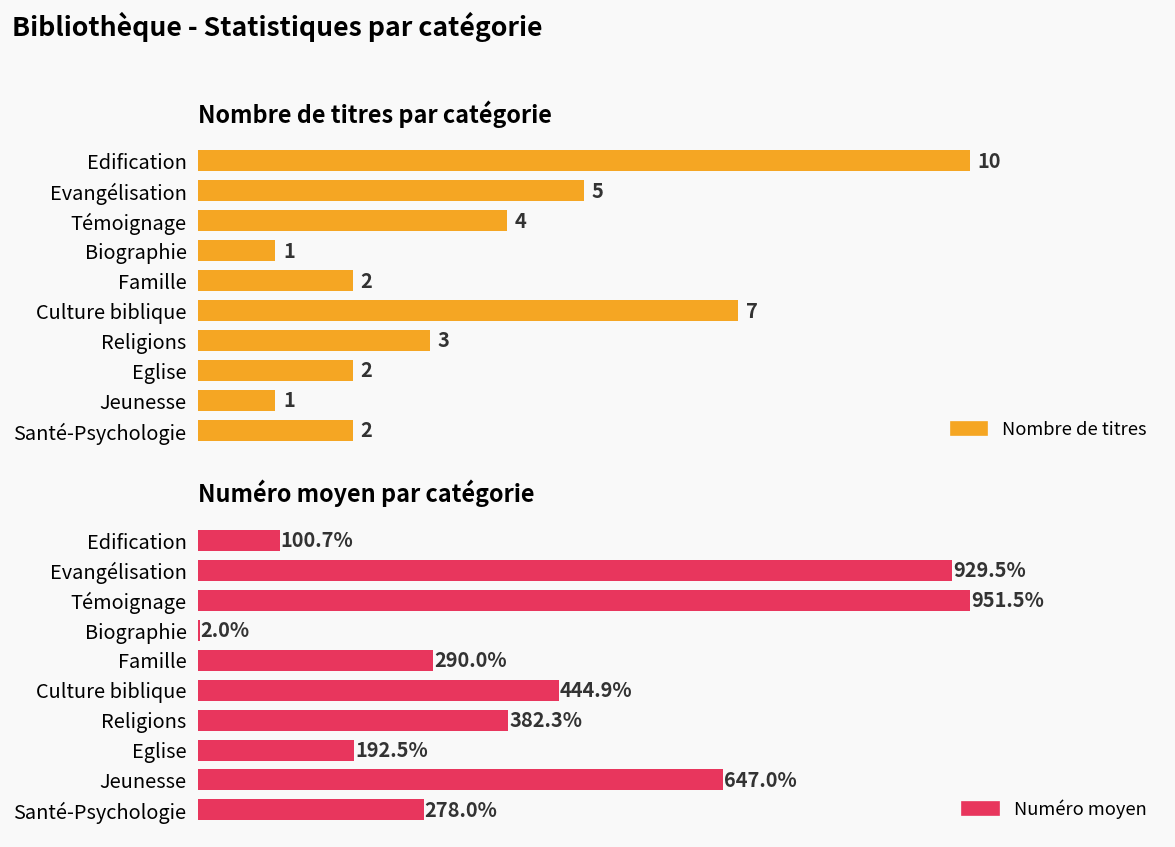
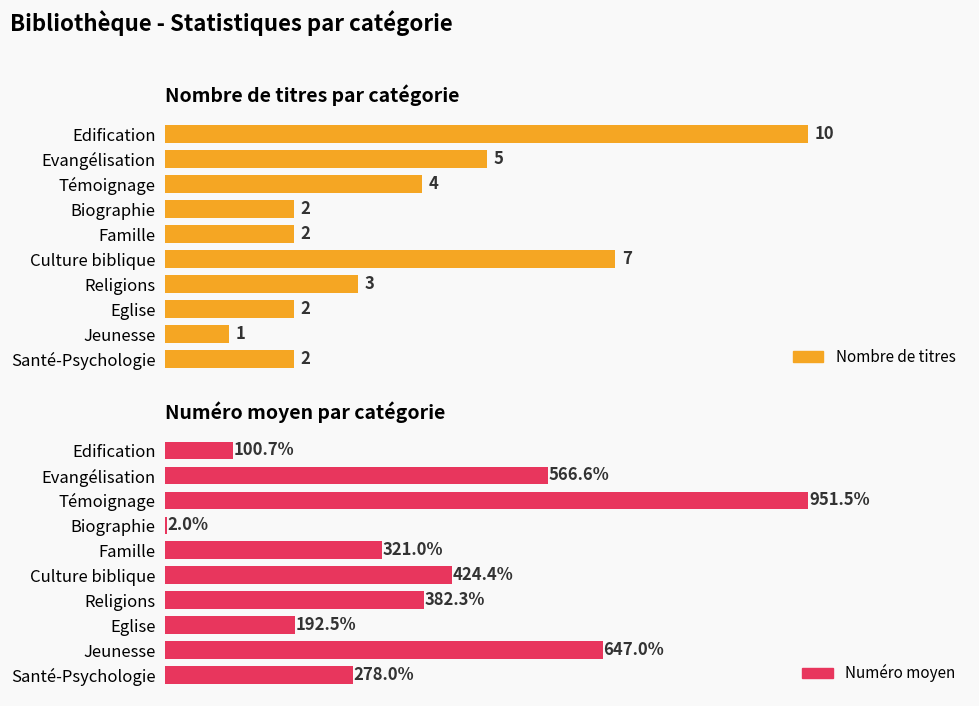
Nombre de titres par catégorie, Biographie: 1 -> 2
Numéro moyen par catégorie, Evangélisation: 929.5% -> 566.6%
Numéro moyen par catégorie, Famille: 290.0% -> 321.0%
Numéro moyen par catégorie, Culture biblique: 444.9% -> 424.4%
